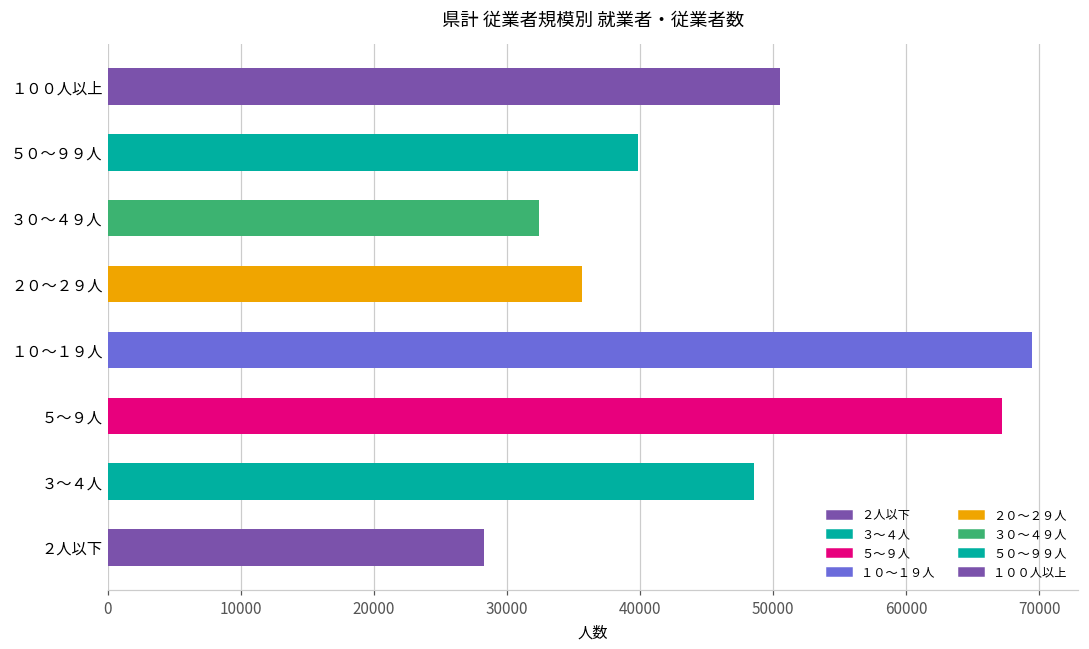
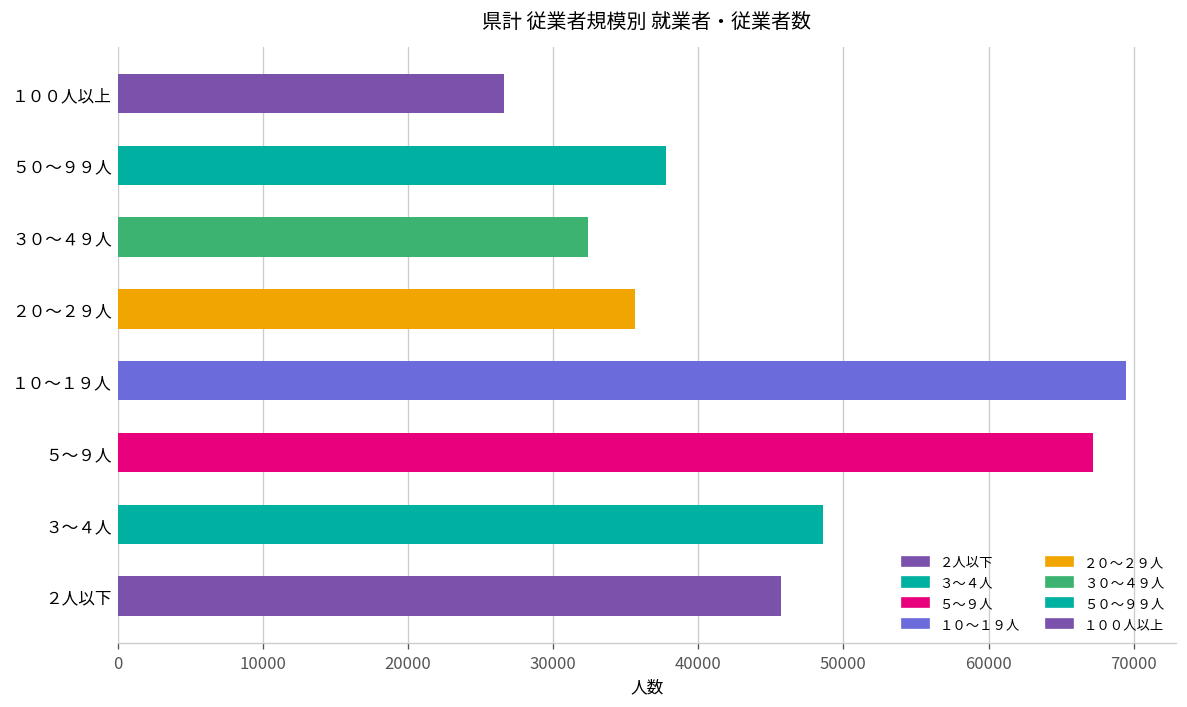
１００人以上: 50500 -> 26600
５０～９９人: 39800 -> 37800
２人以下: 28300 -> 45700
